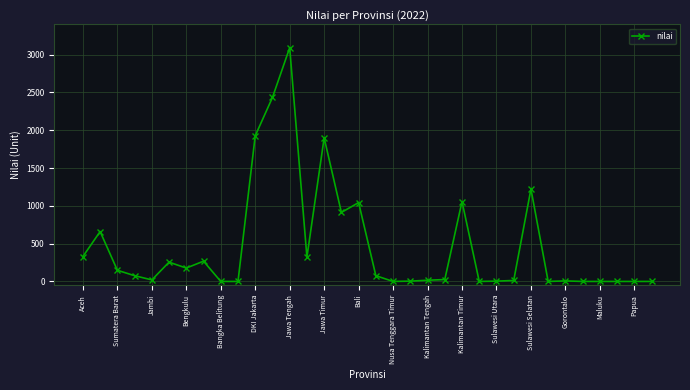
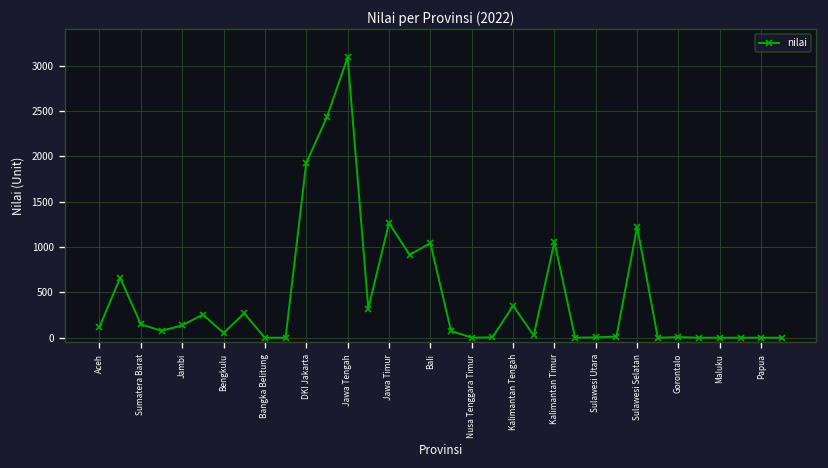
Aceh: 300 -> 100
Jambi: 0 -> 100
Bengkulu: 200 -> 100
Jawa Timur: 1900 -> 1300
Kalimantan Tengah: 0 -> 400
